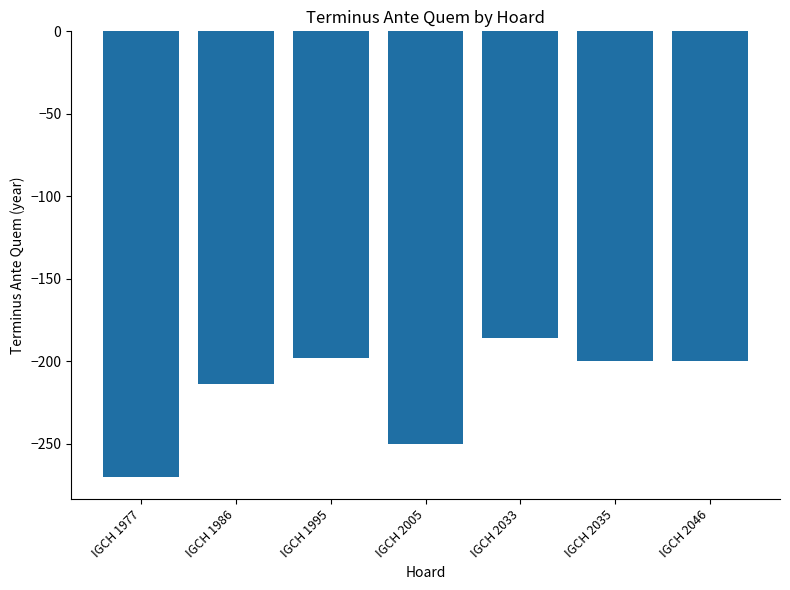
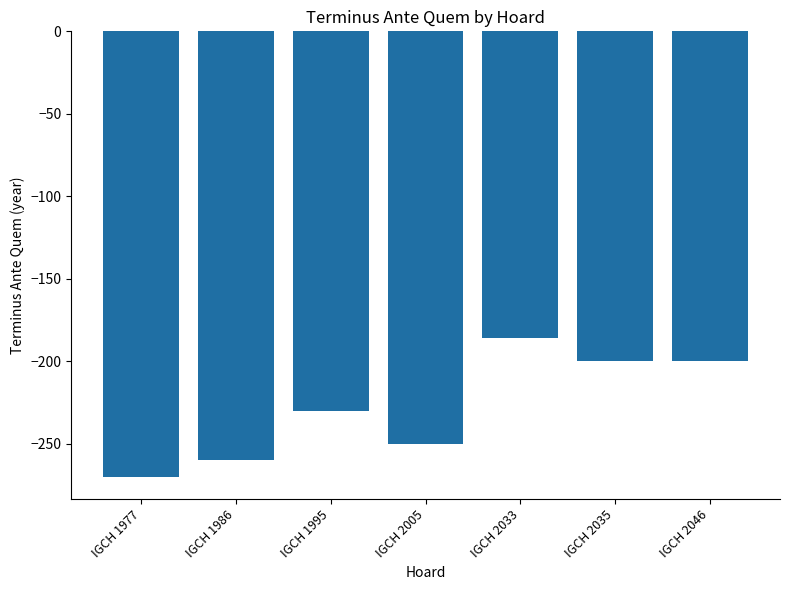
IGCH 1986: -214 -> -260
IGCH 1995: -198 -> -230
